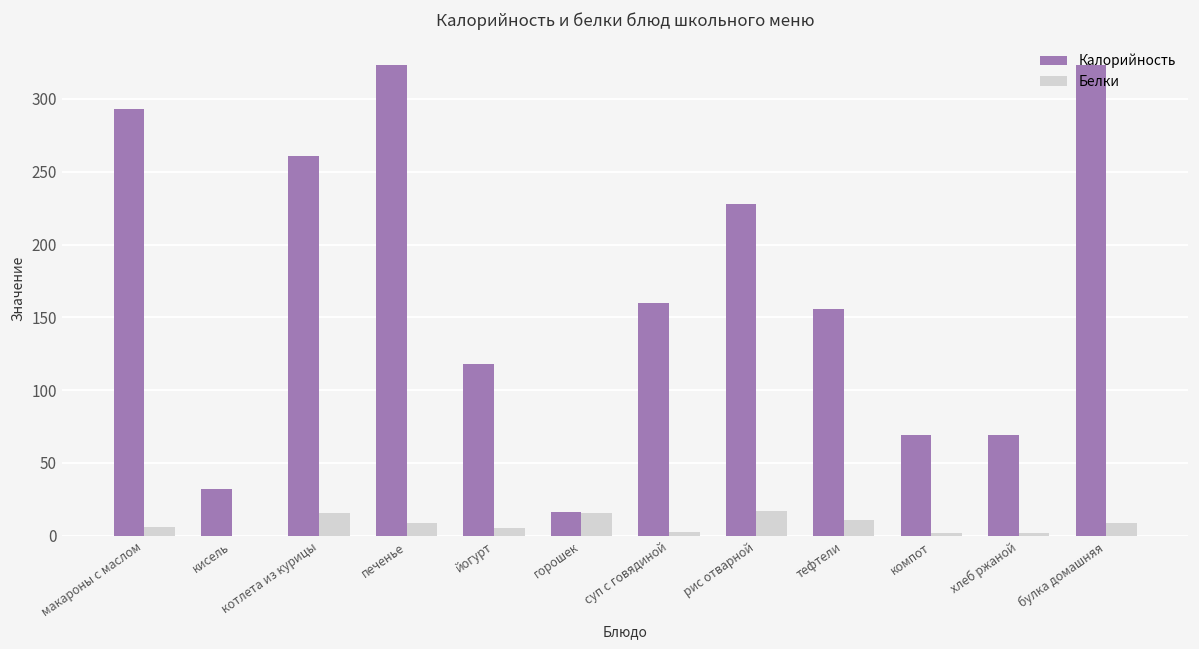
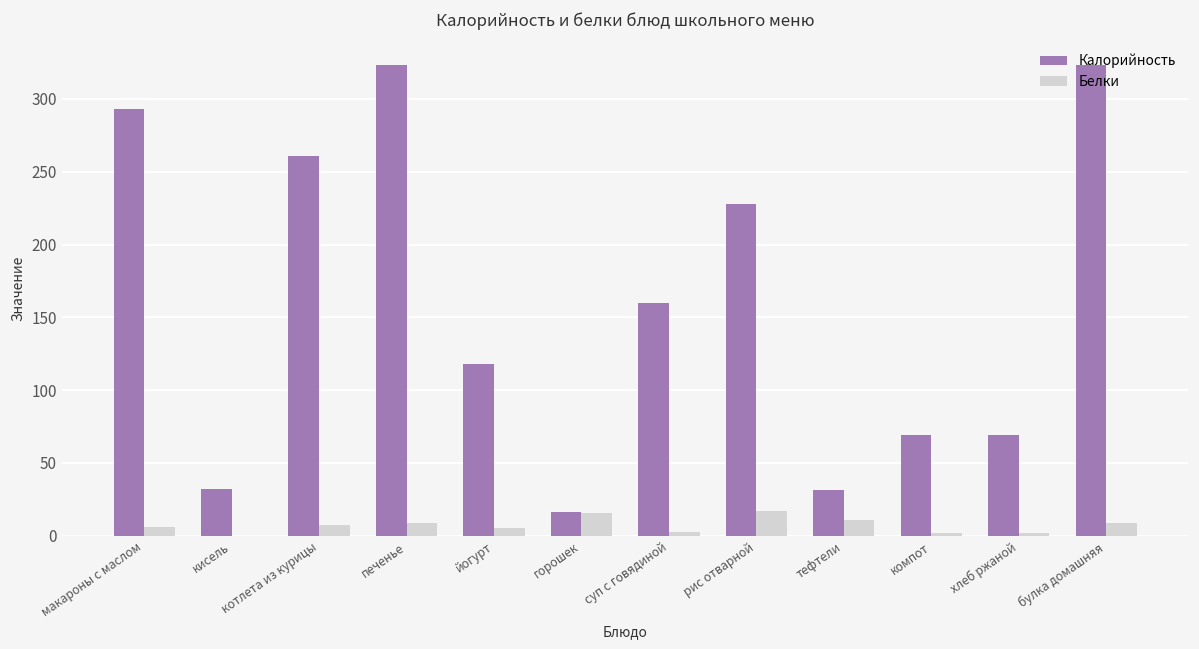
Белки, котлета из курицы: 16 -> 7
Калорийность, тефтели: 156 -> 32
